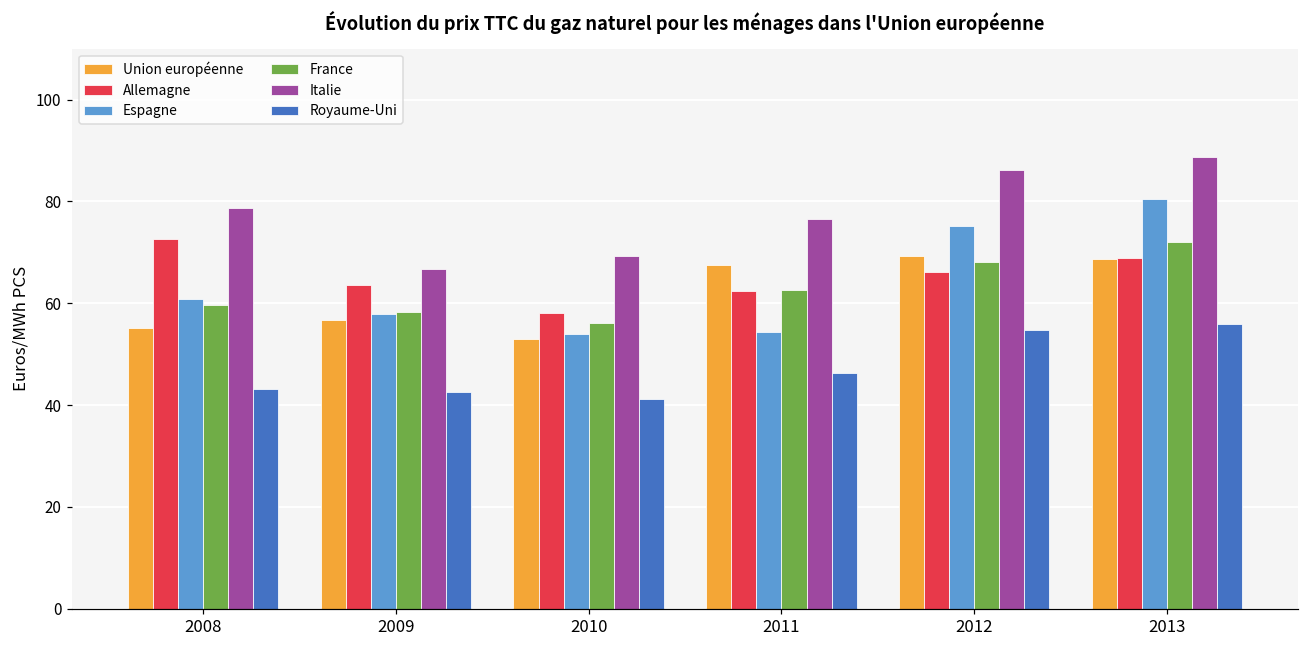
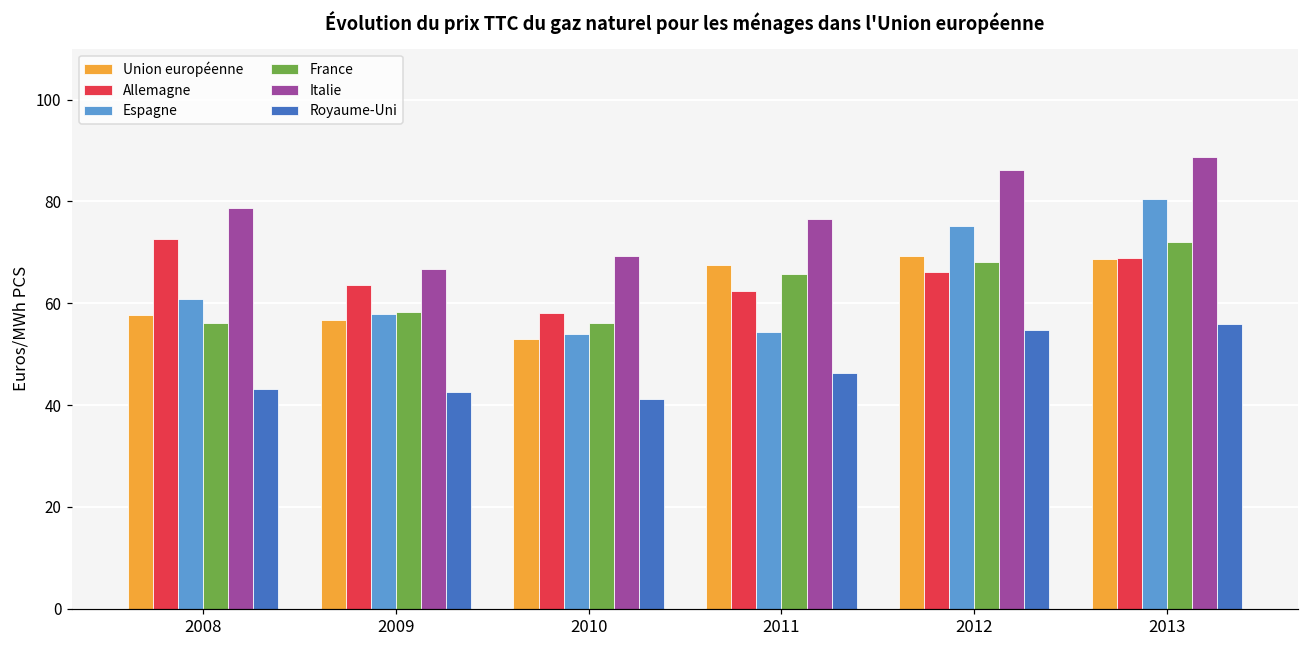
Union européenne, 2008: 55 -> 58
France, 2008: 60 -> 56
France, 2011: 63 -> 66
